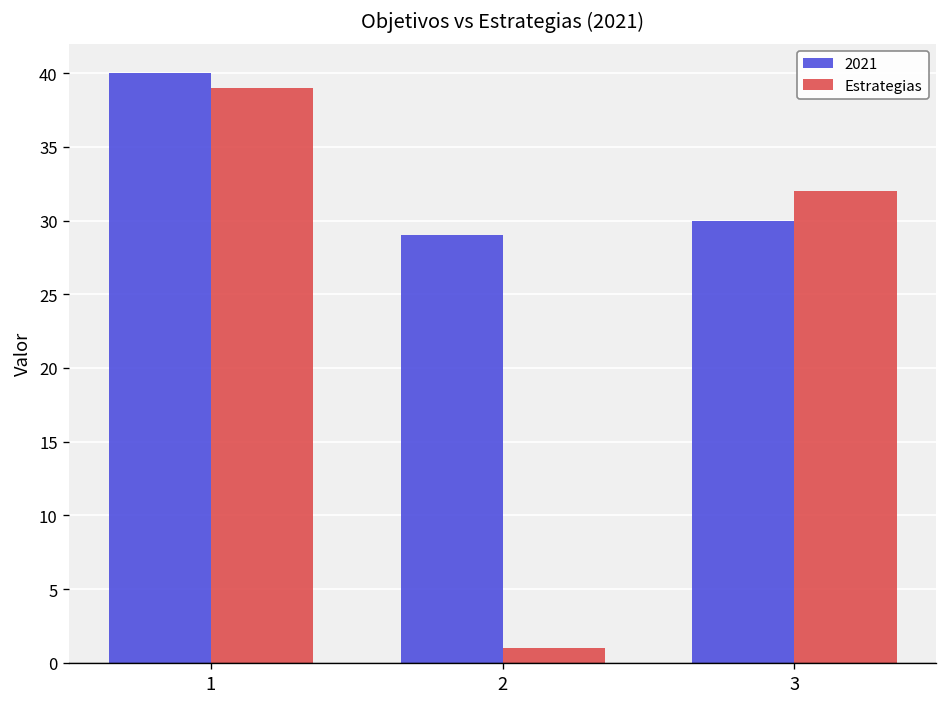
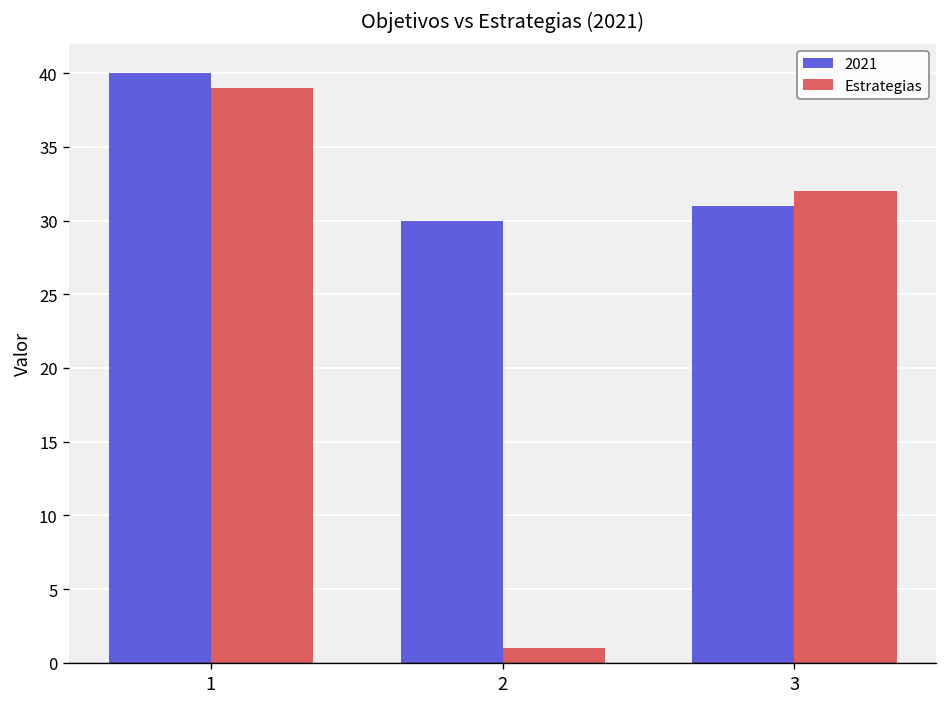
2021, 2: 29 -> 30
2021, 3: 30 -> 31
